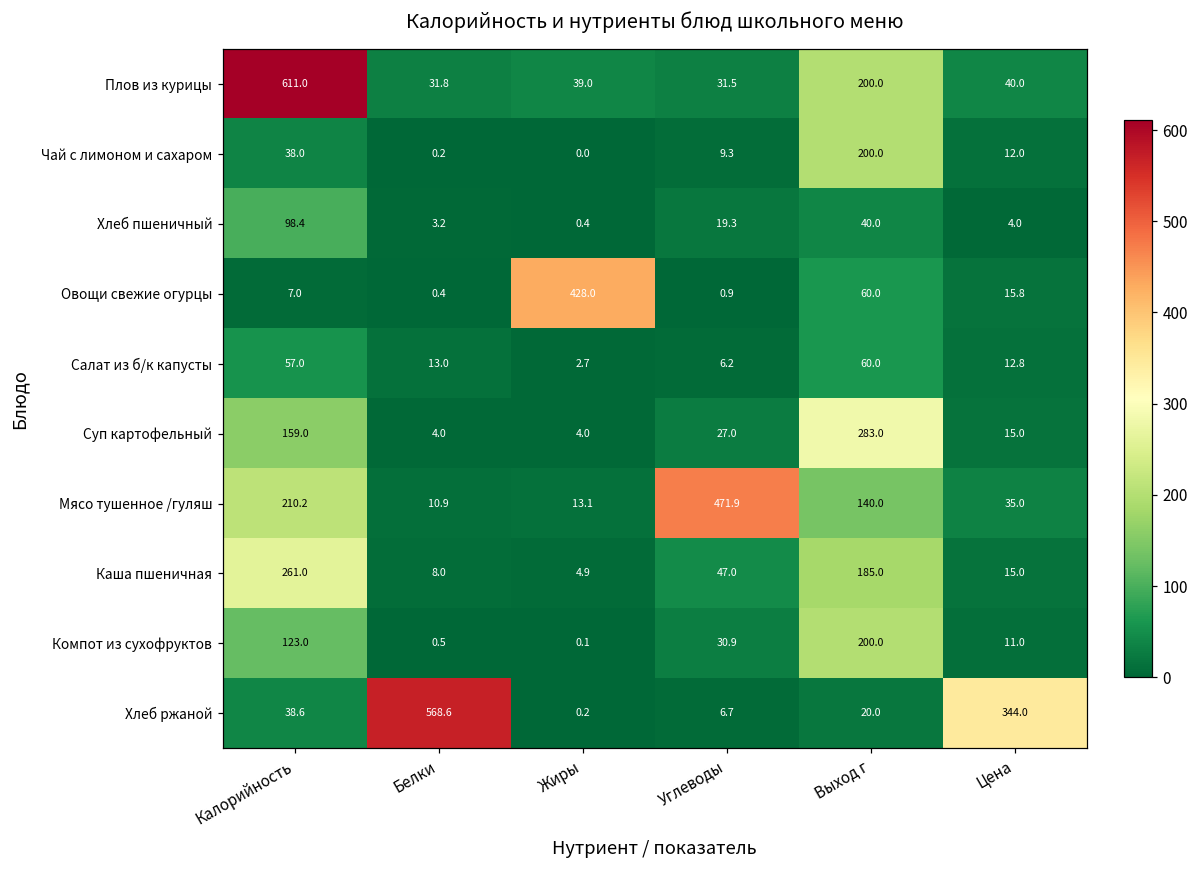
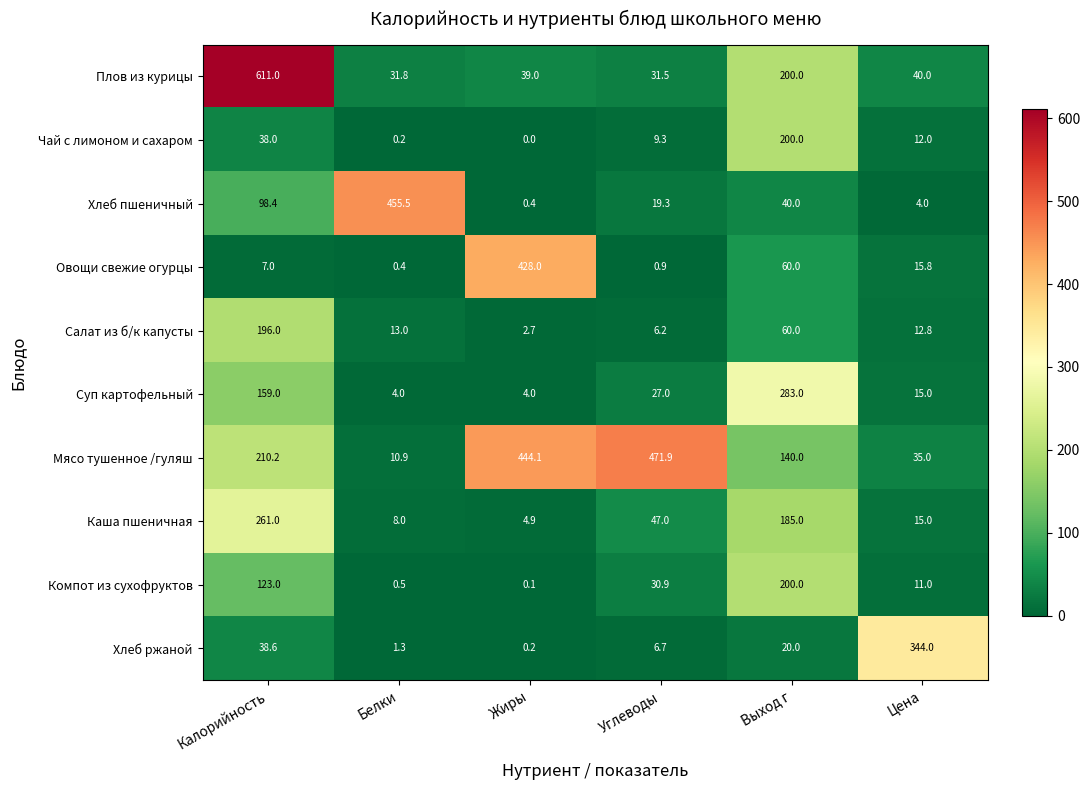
Хлеб пшеничный, Белки: 3.2 -> 455.5
Салат из б/к капусты, Калорийность: 57.0 -> 196.0
Мясо тушенное /гуляш, Жиры: 13.1 -> 444.1
Хлеб ржаной, Белки: 568.6 -> 1.3
